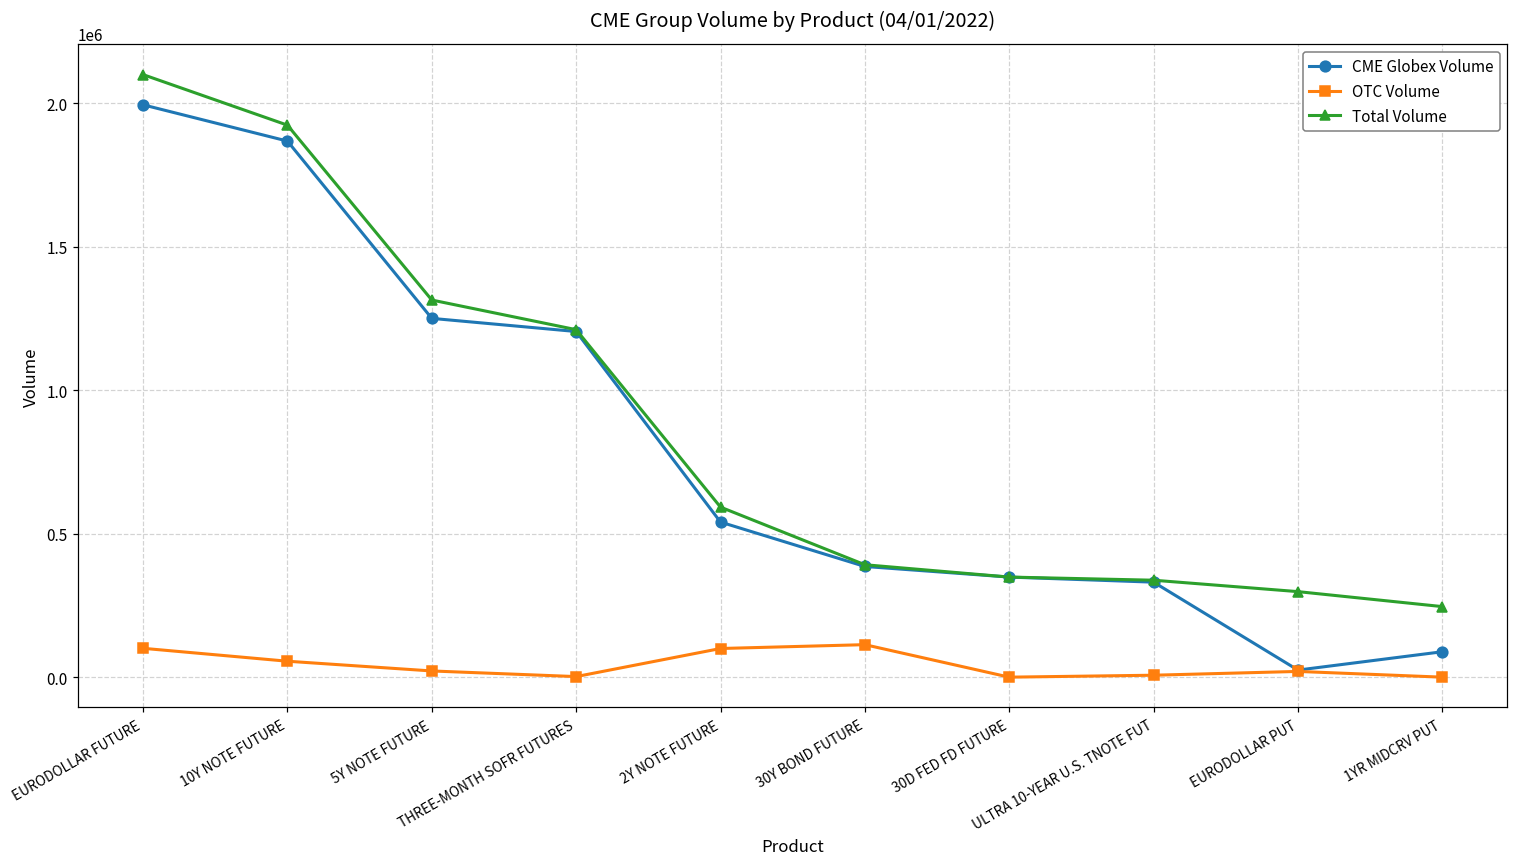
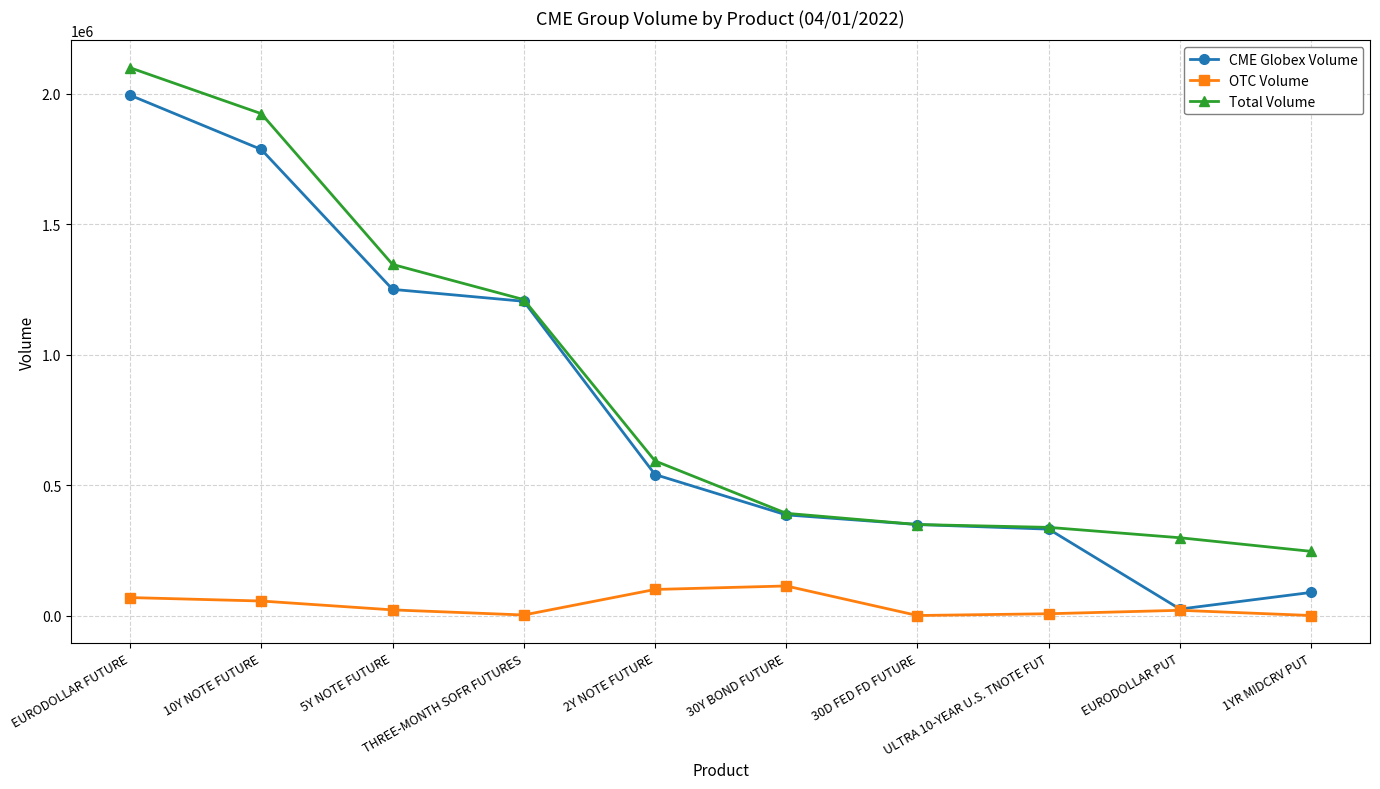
OTC Volume, EURODOLLAR FUTURE: 100000 -> 70000
CME Globex Volume, 10Y NOTE FUTURE: 1870000 -> 1790000
Total Volume, 5Y NOTE FUTURE: 1310000 -> 1350000
